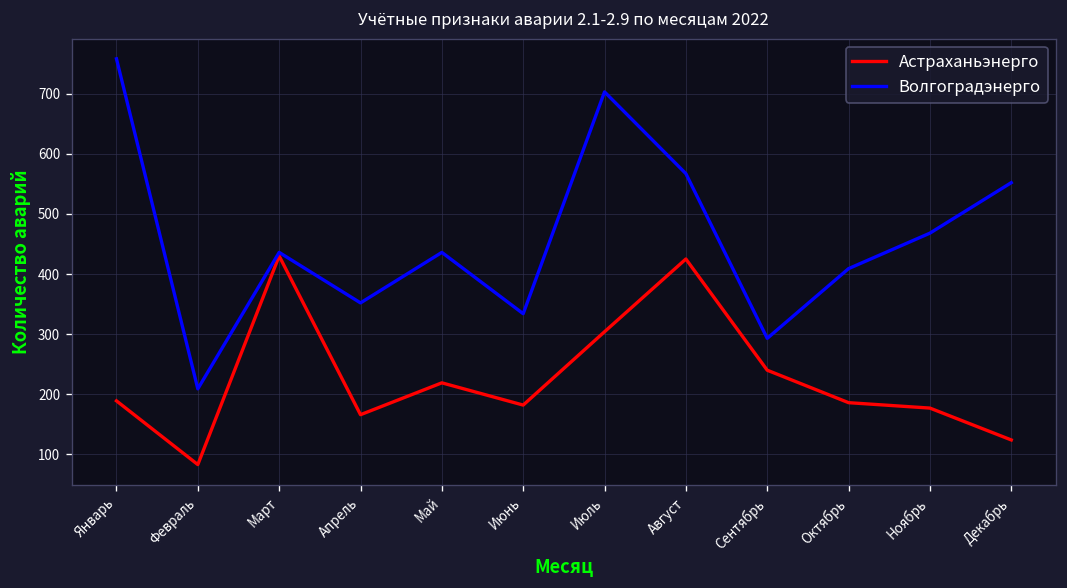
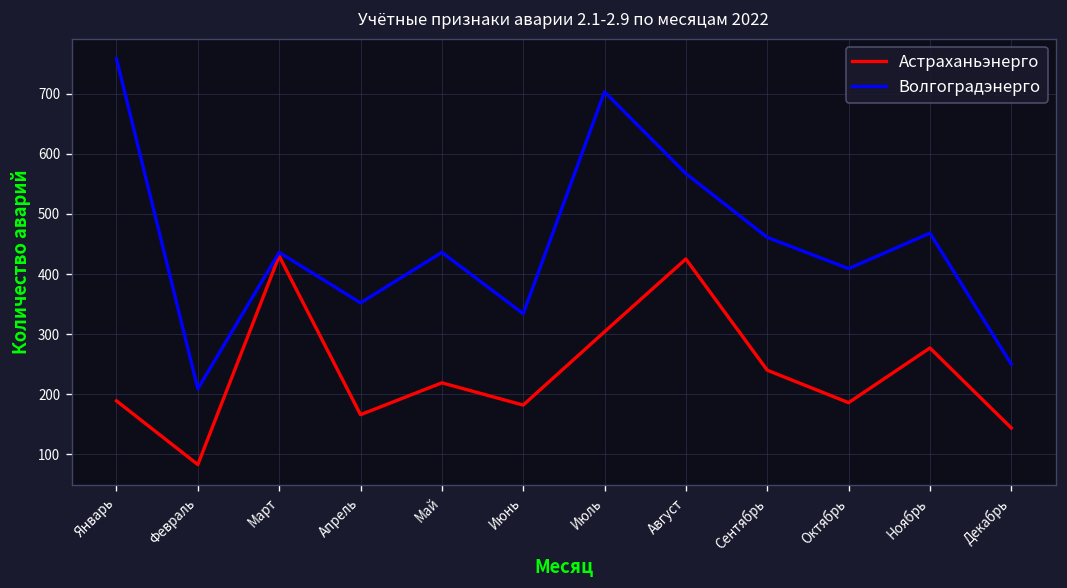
Волгоградэнерго, Сентябрь: 290 -> 460
Астраханьэнерго, Ноябрь: 180 -> 280
Астраханьэнерго, Декабрь: 120 -> 140
Волгоградэнерго, Декабрь: 550 -> 250
